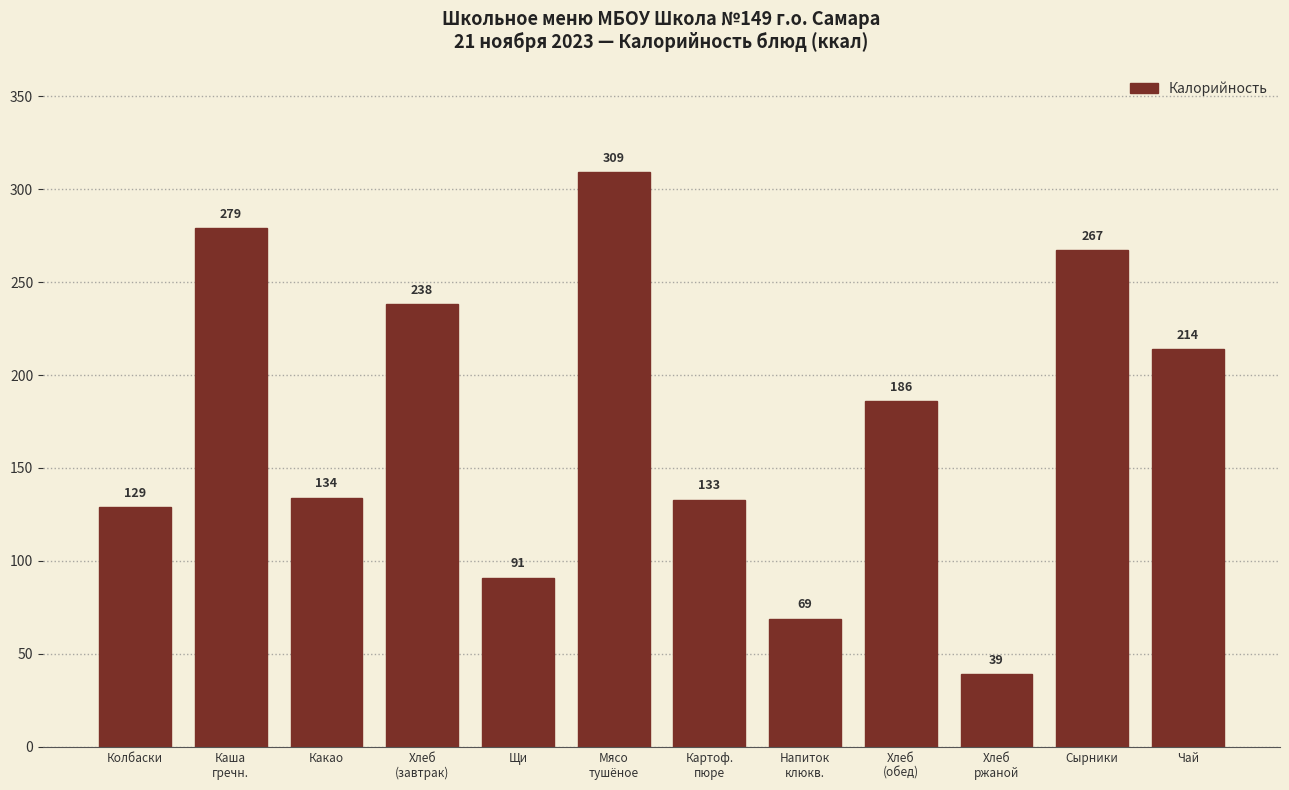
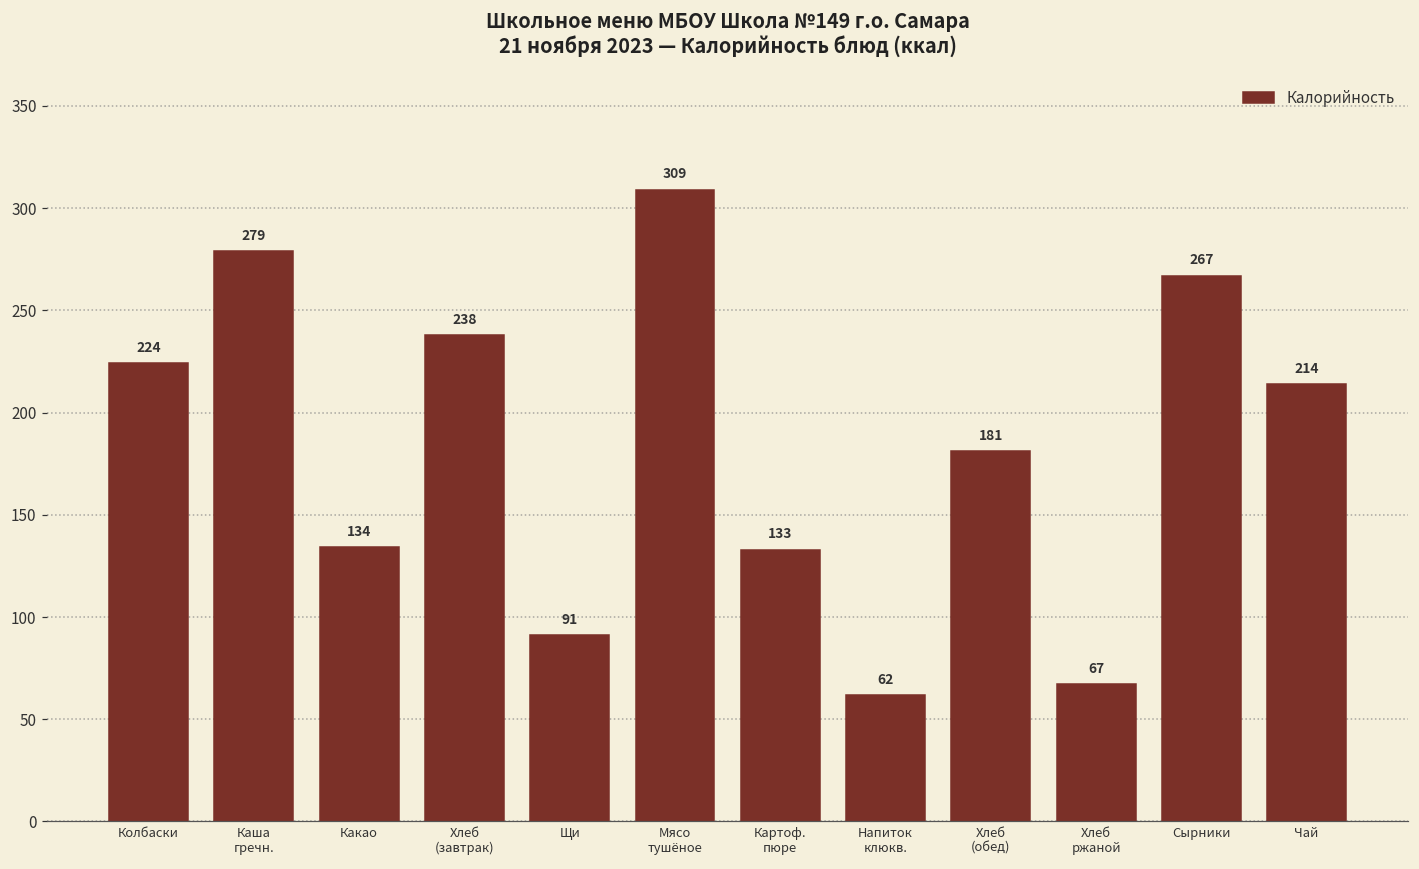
Колбаски: 129 -> 224
Напиток клюкв.: 69 -> 62
Хлеб (обед): 186 -> 181
Хлеб ржаной: 39 -> 67
